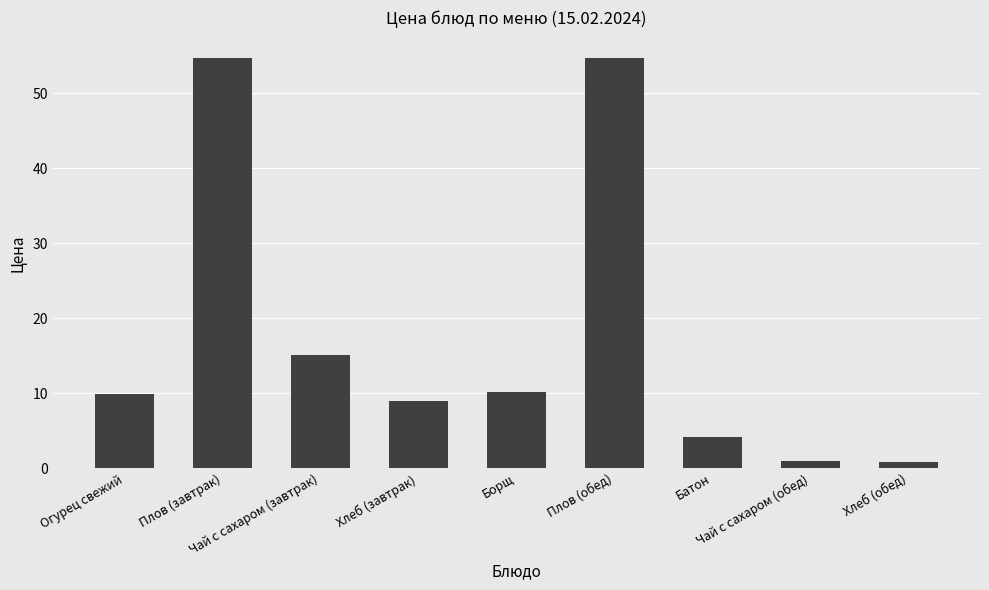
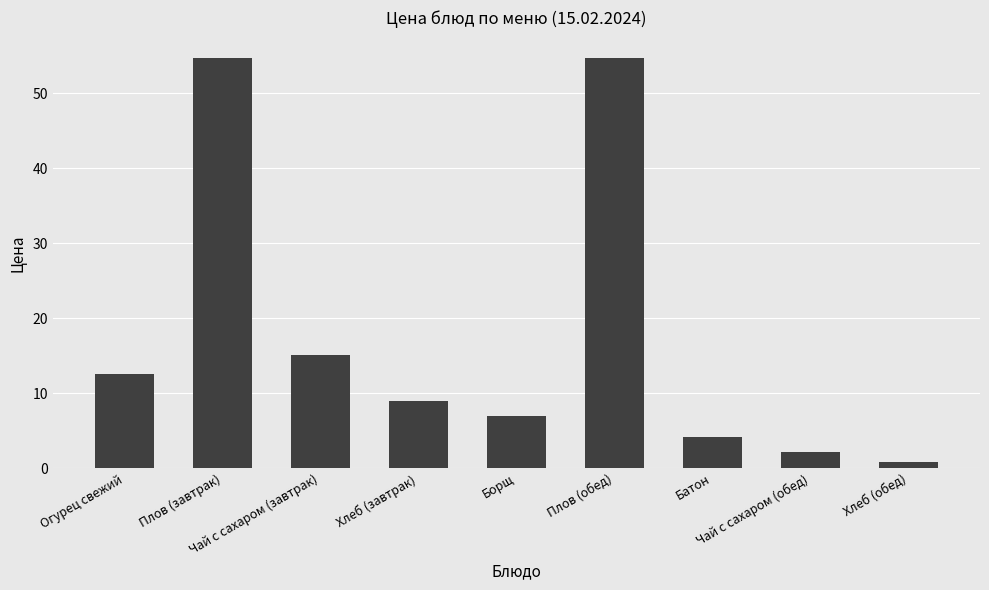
Огурец свежий: 10 -> 13
Борщ: 10 -> 7
Чай с сахаром (обед): 1 -> 2
